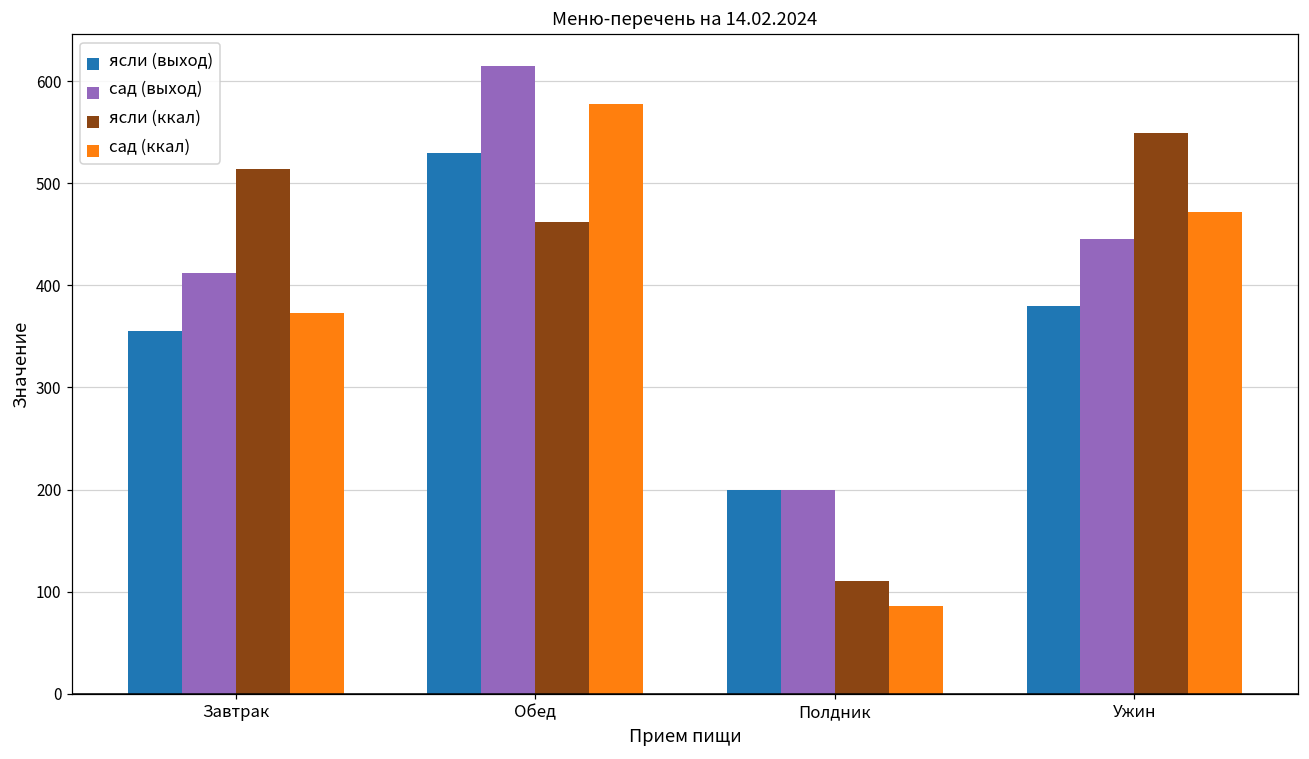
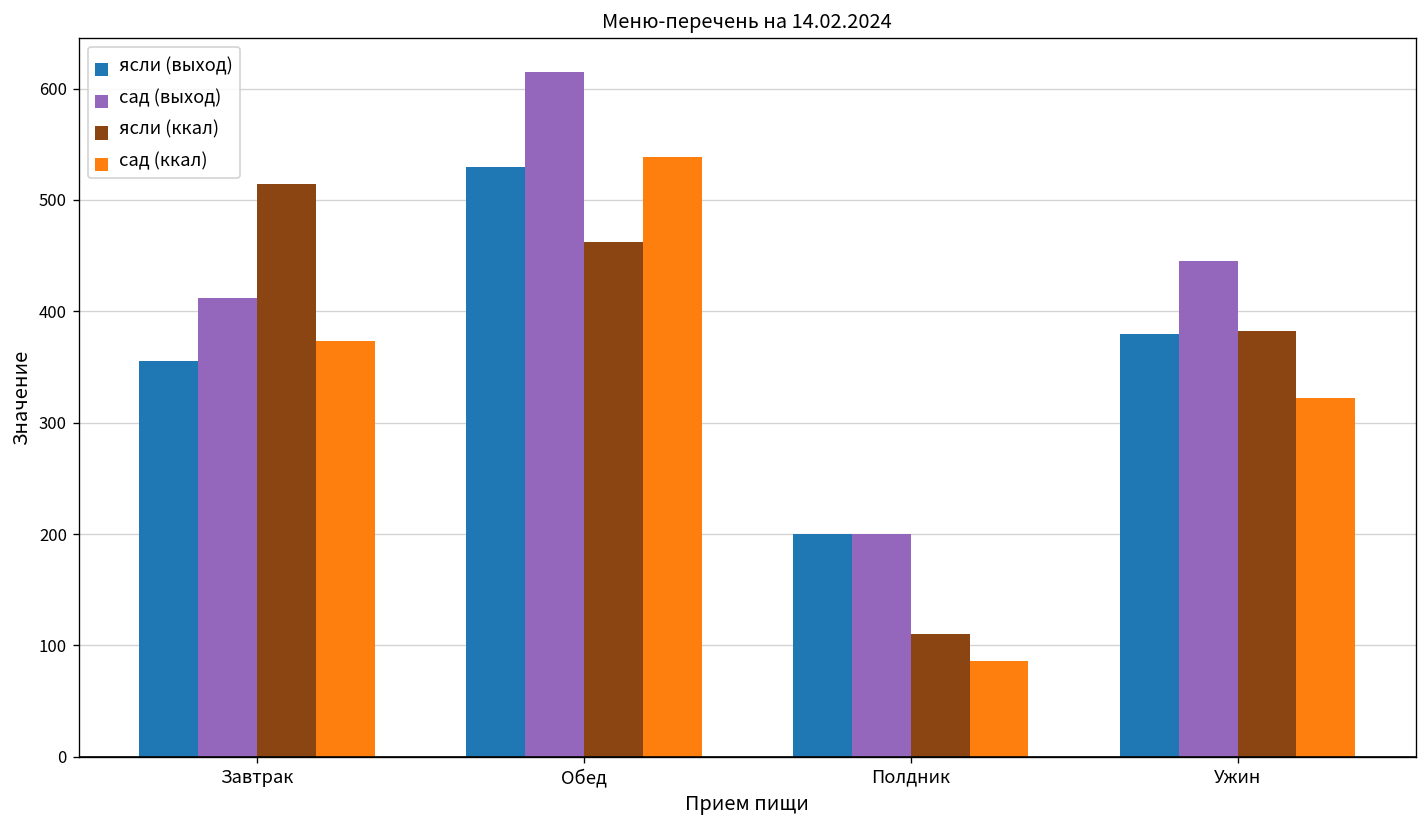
сад (ккал), Обед: 580 -> 540
ясли (ккал), Ужин: 550 -> 380
сад (ккал), Ужин: 470 -> 320
